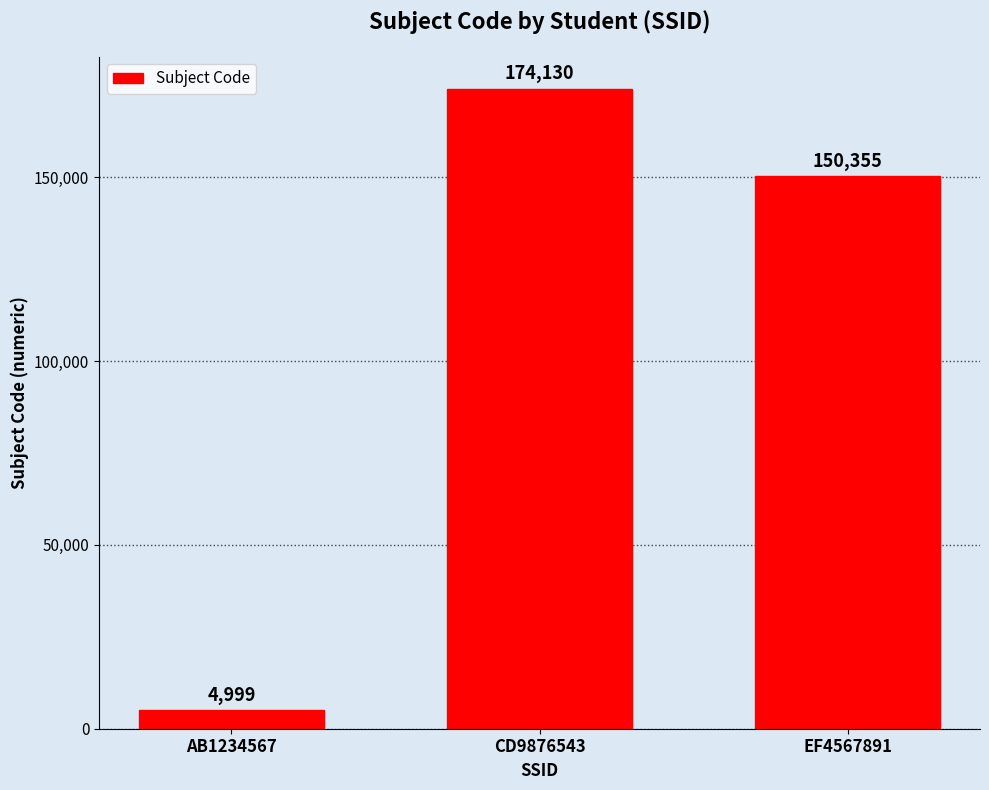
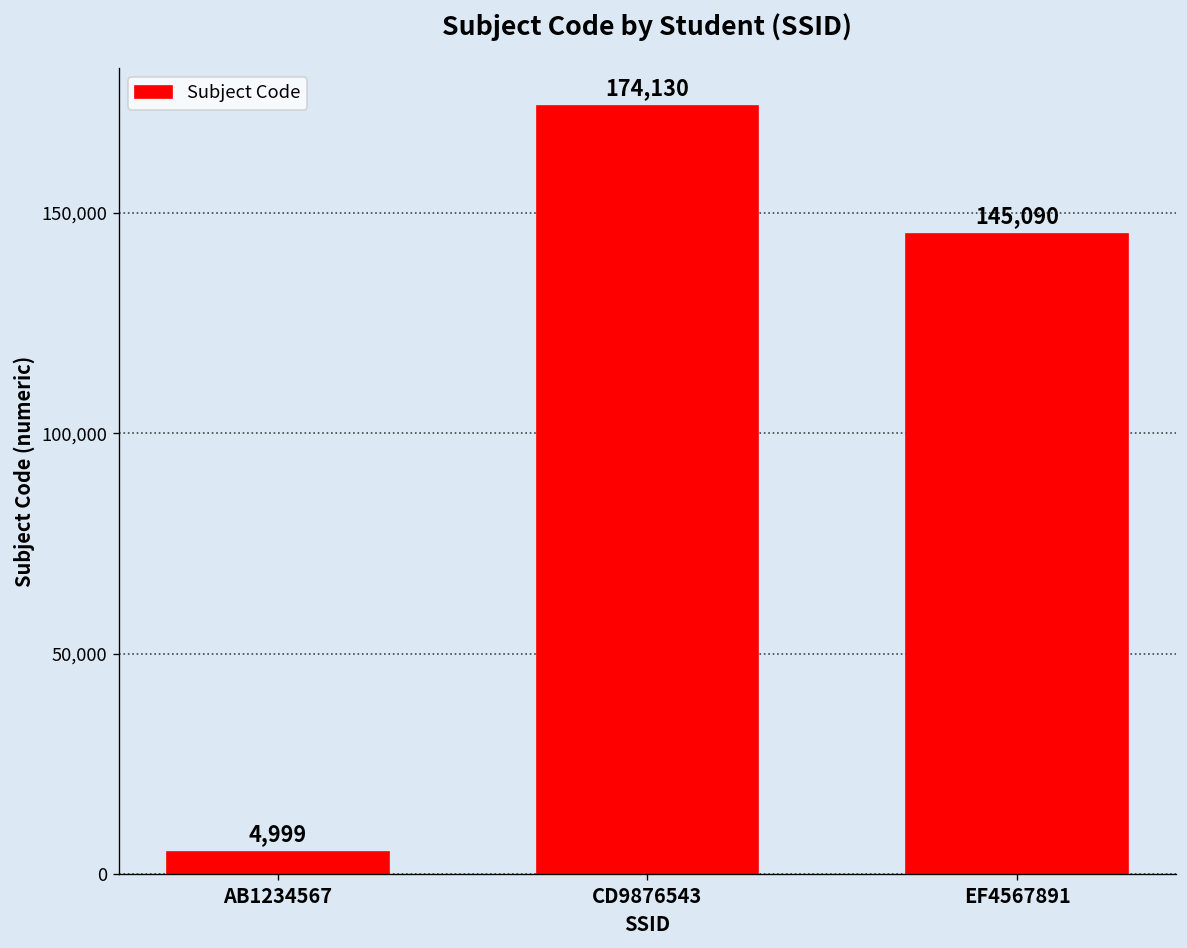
EF4567891: 150,355 -> 145,090
